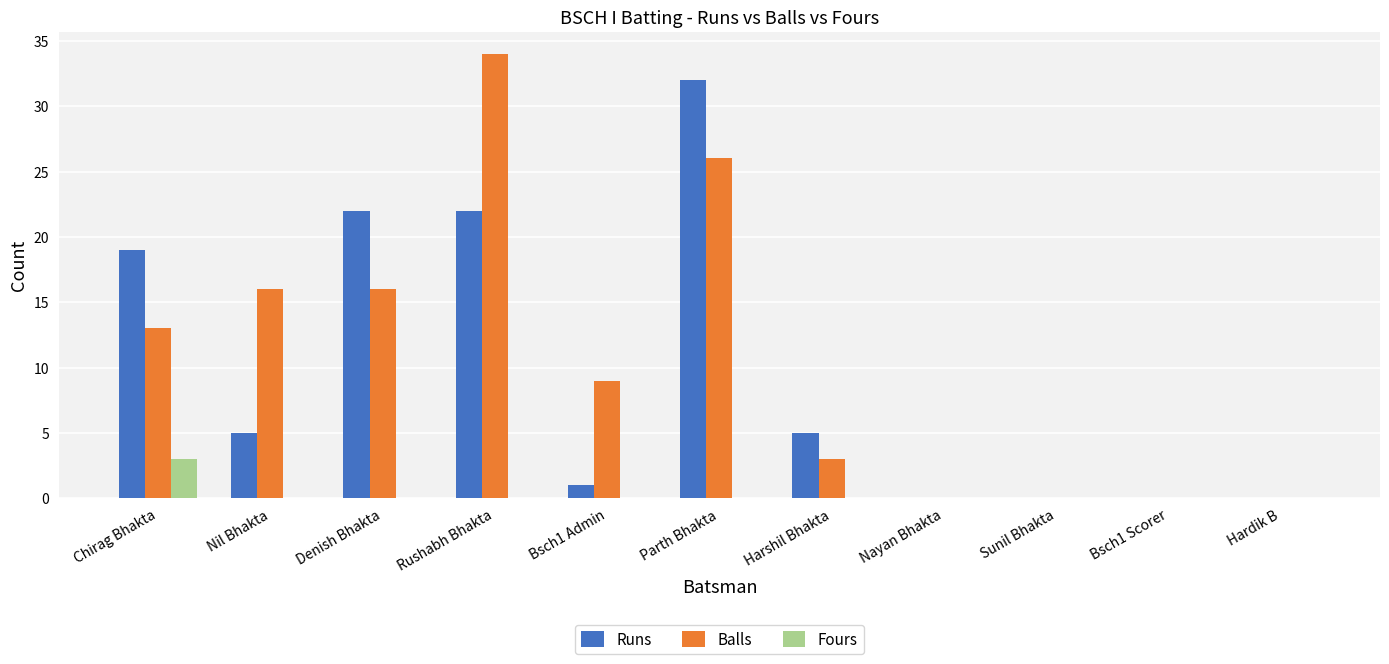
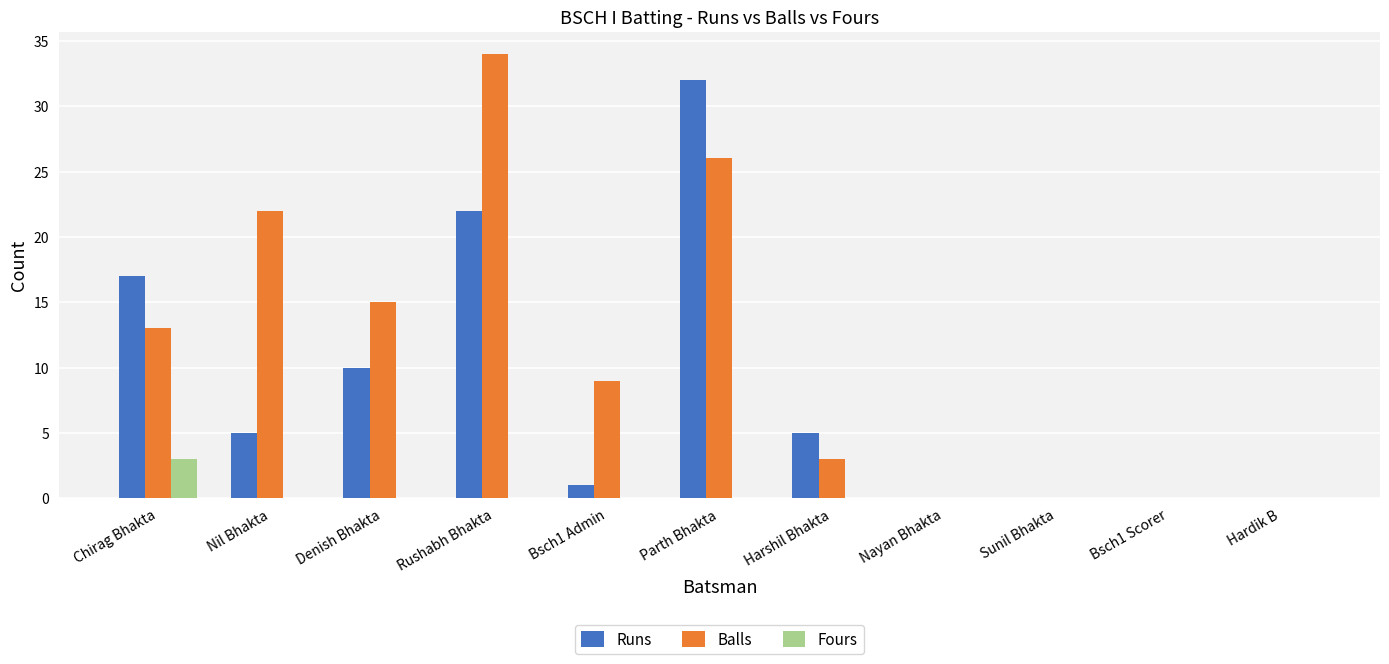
Runs, Chirag Bhakta: 19 -> 17
Balls, Nil Bhakta: 16 -> 22
Runs, Denish Bhakta: 22 -> 10
Balls, Denish Bhakta: 16 -> 15
